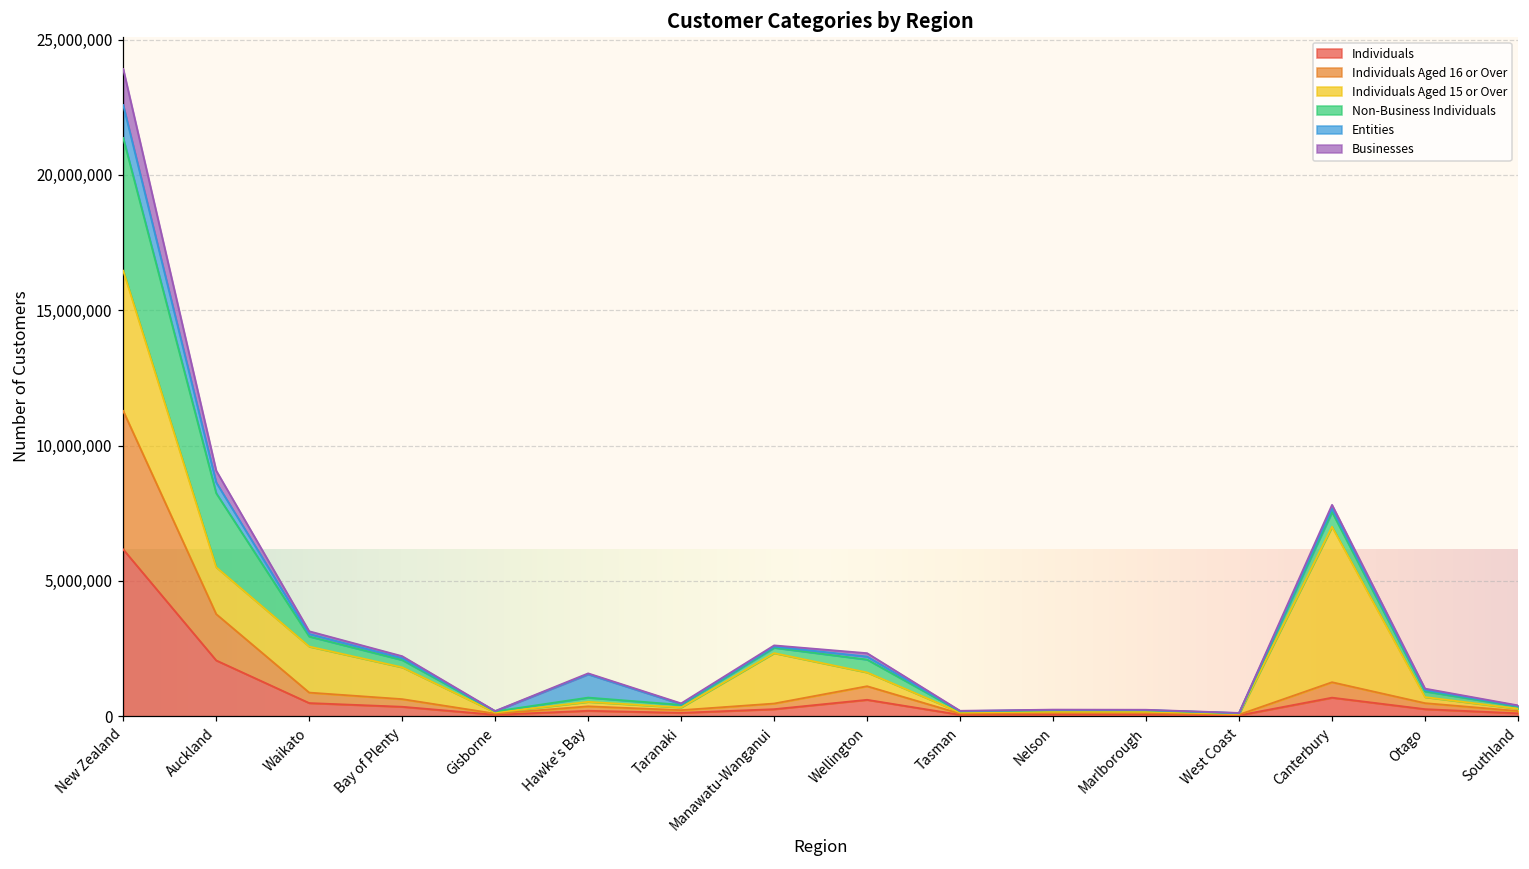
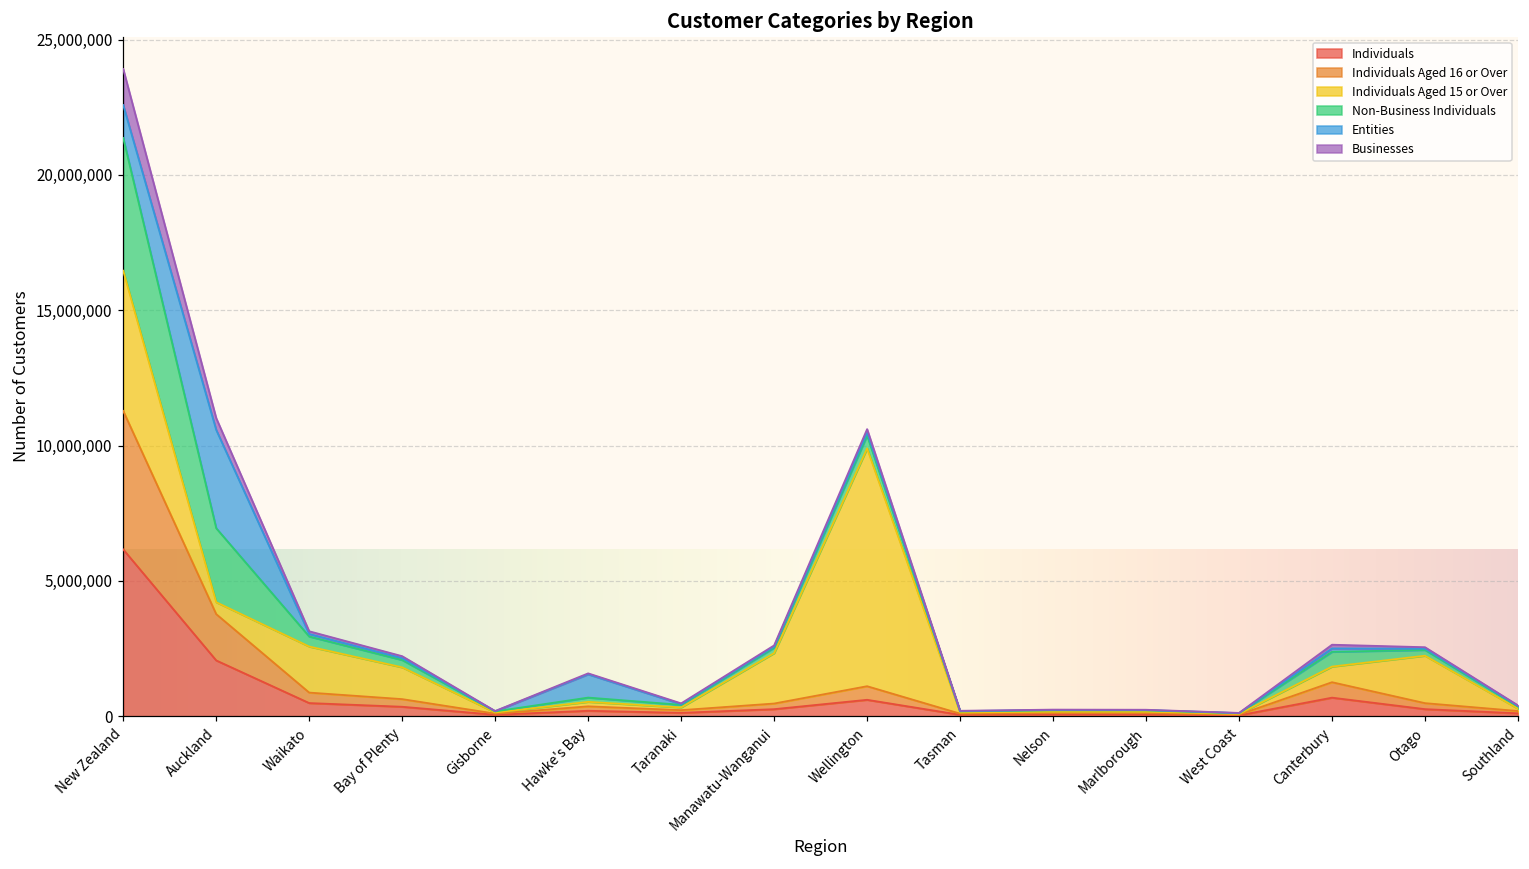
Individuals Aged 15 or Over, Auckland: 1,700,000 -> 400,000
Entities, Auckland: 400,000 -> 3,600,000
Individuals Aged 15 or Over, Wellington: 500,000 -> 8,800,000
Individuals Aged 15 or Over, Canterbury: 5,700,000 -> 600,000
Individuals Aged 15 or Over, Otago: 200,000 -> 1,800,000
